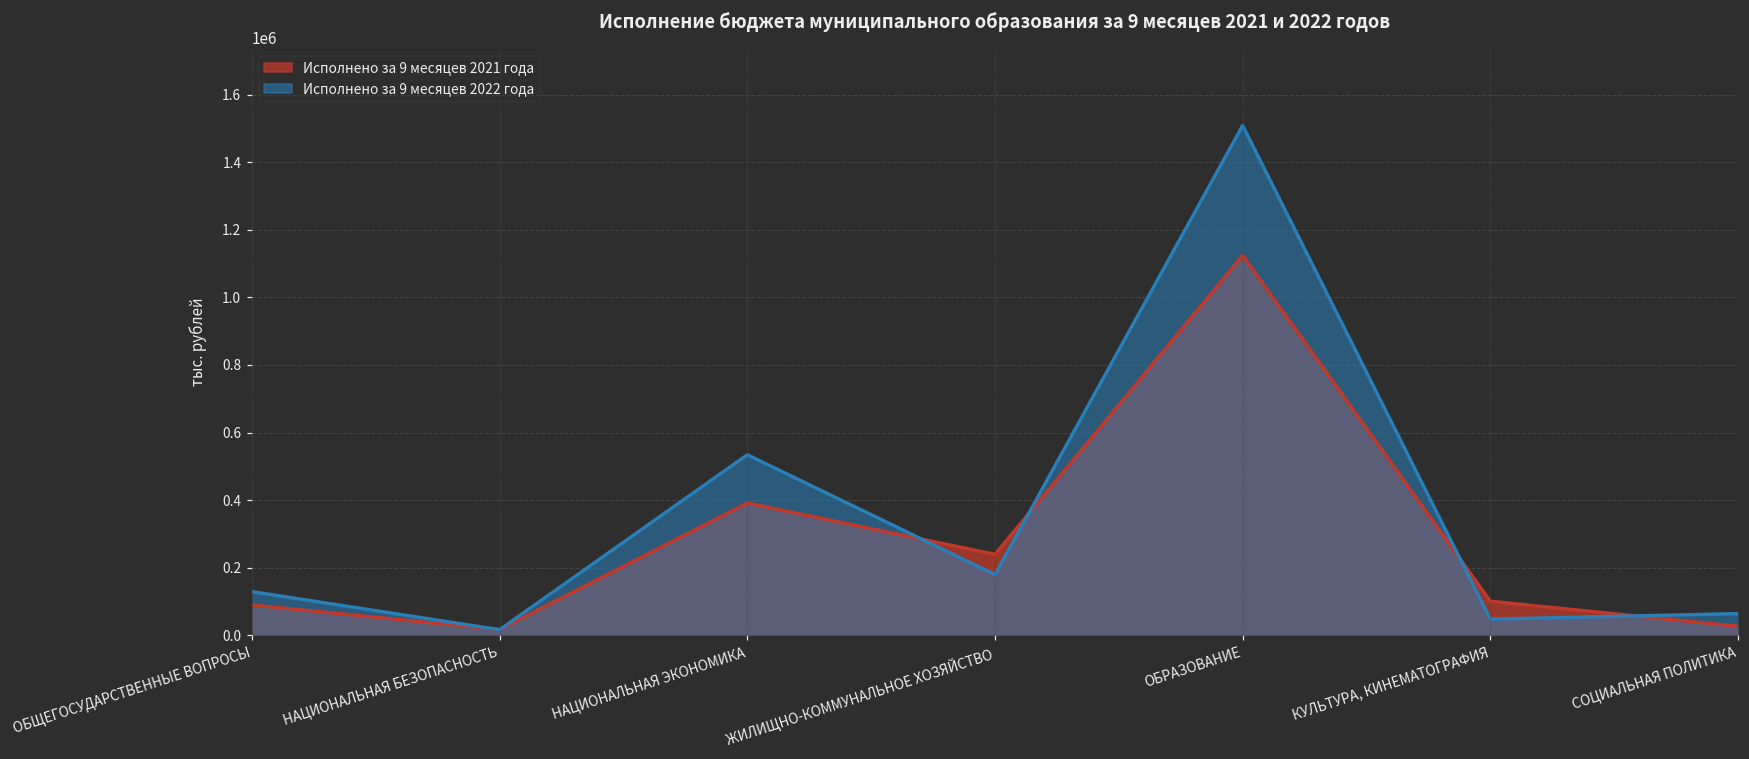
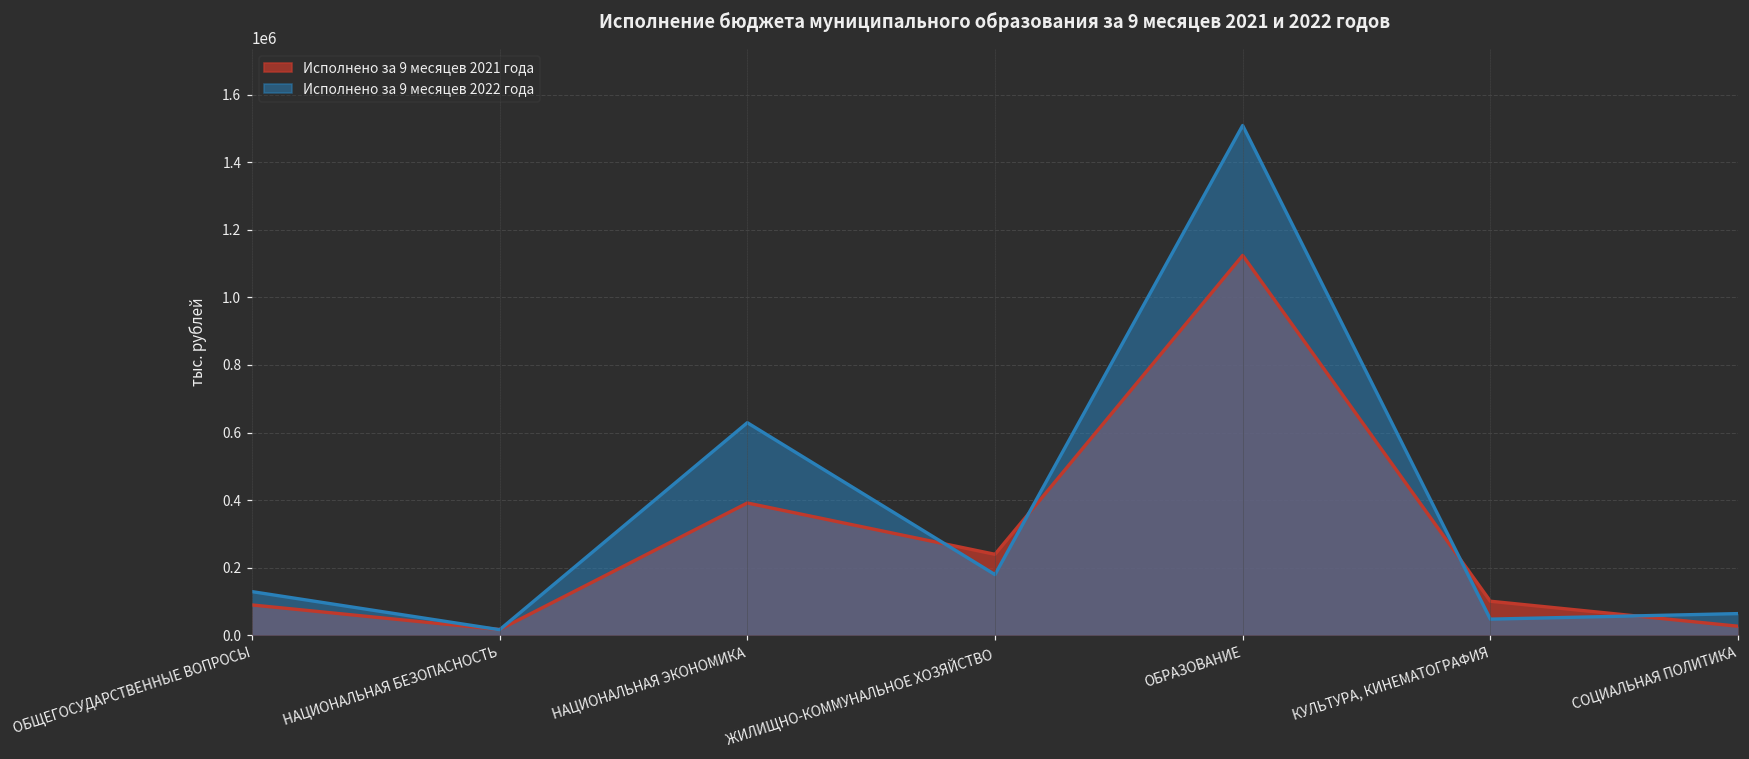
Исполнено за 9 месяцев 2022 года, НАЦИОНАЛЬНАЯ ЭКОНОМИКА: 530000 -> 630000
